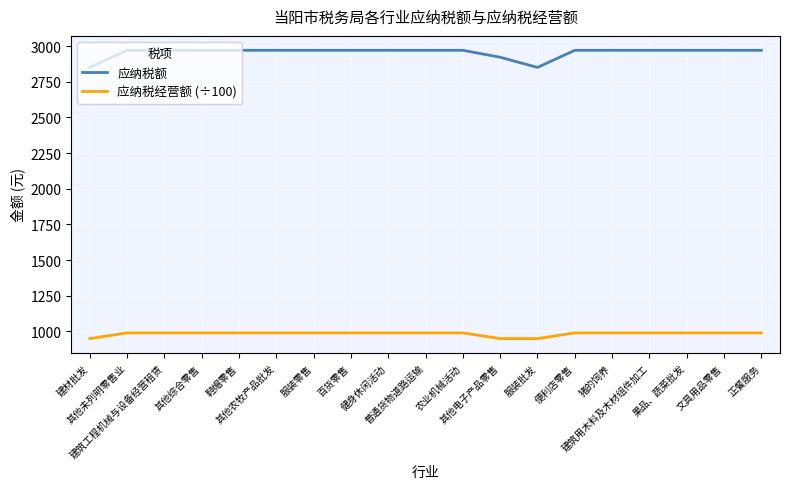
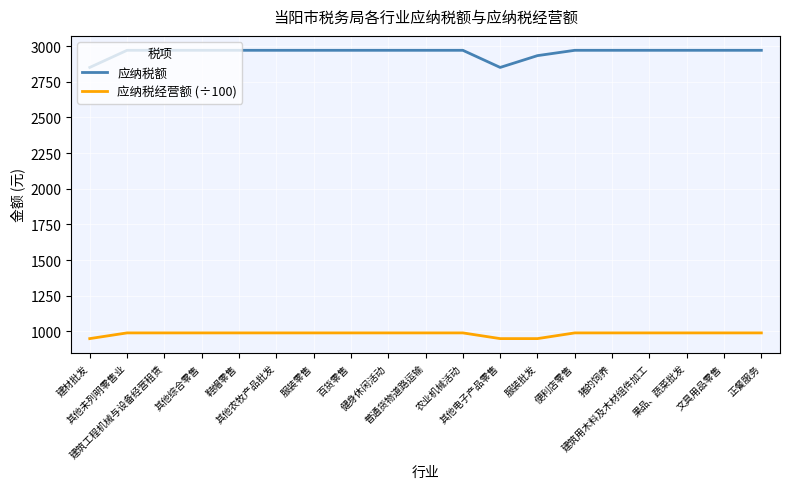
应纳税额, 其他电子产品零售: 2920 -> 2850
应纳税额, 服装批发: 2850 -> 2930
